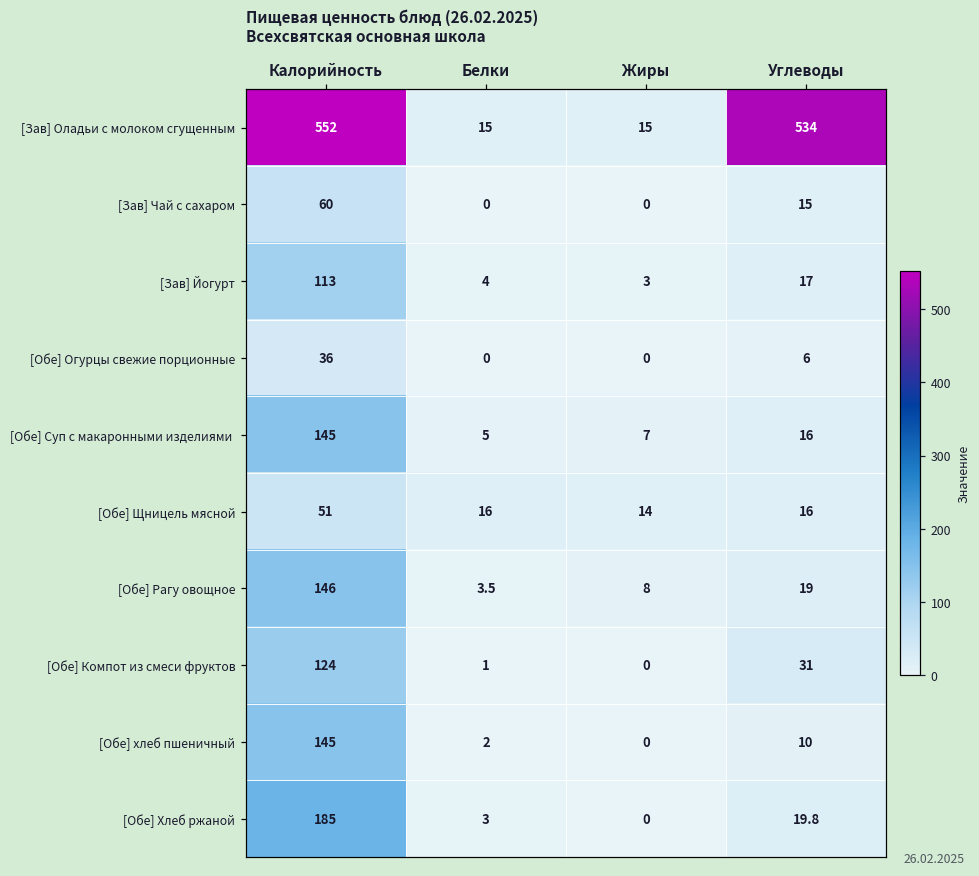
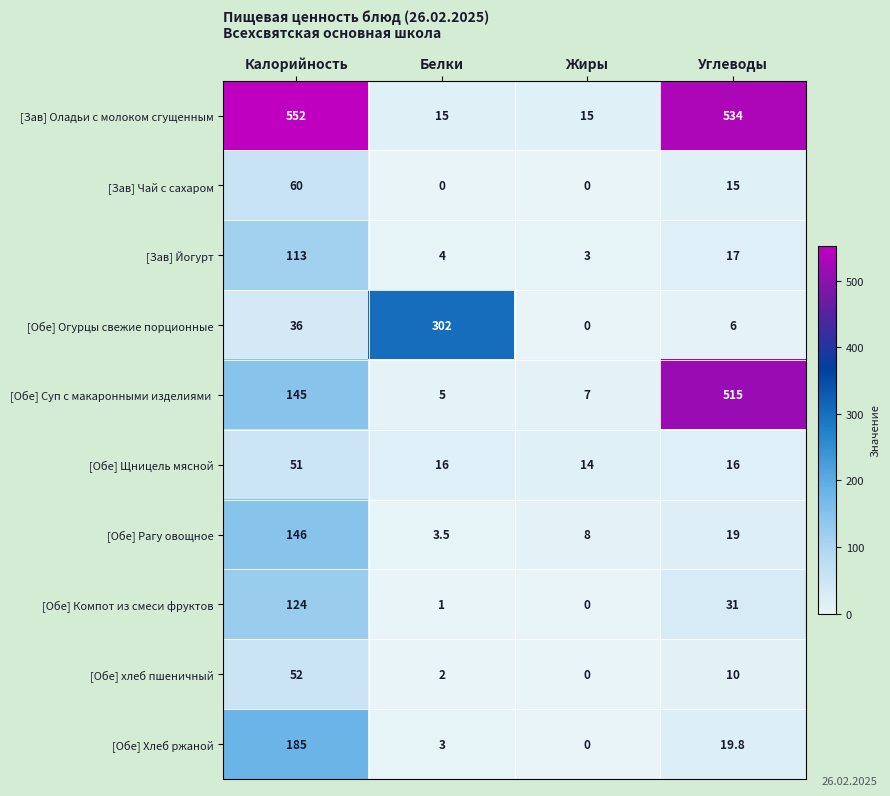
[Обе] Огурцы свежие порционные, Белки: 0 -> 302
[Обе] Суп с макаронными изделиями, Углеводы: 16 -> 515
[Обе] хлеб пшеничный, Калорийность: 145 -> 52
